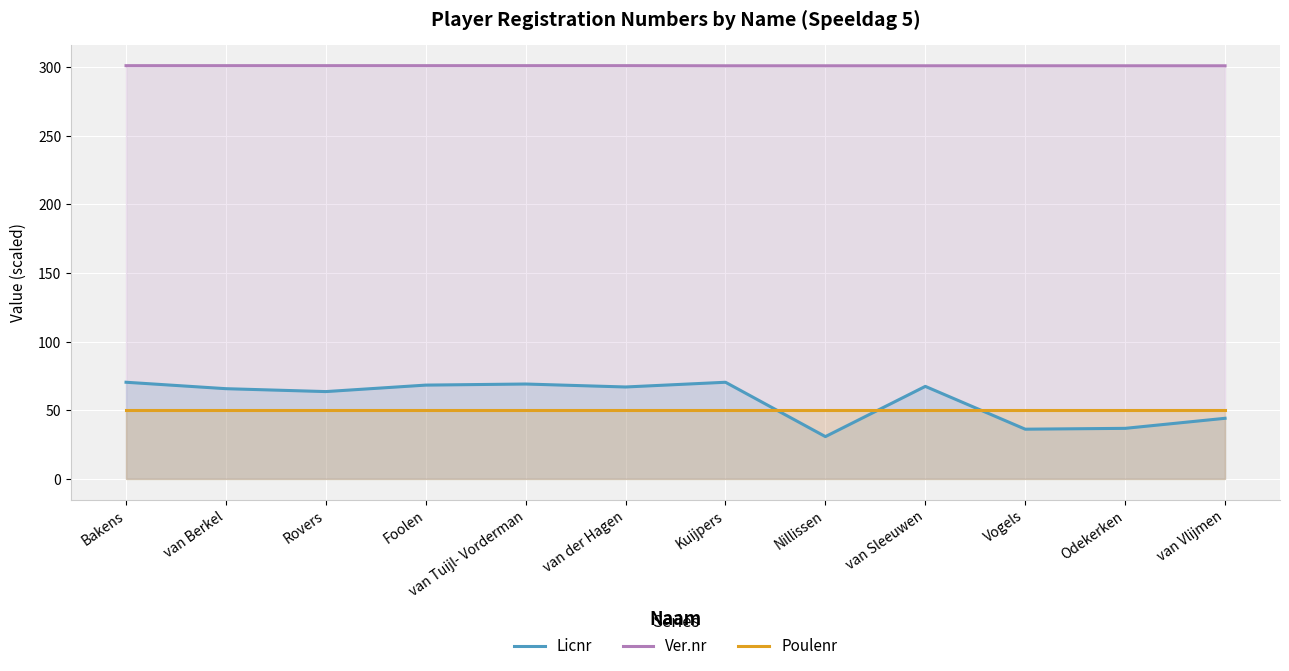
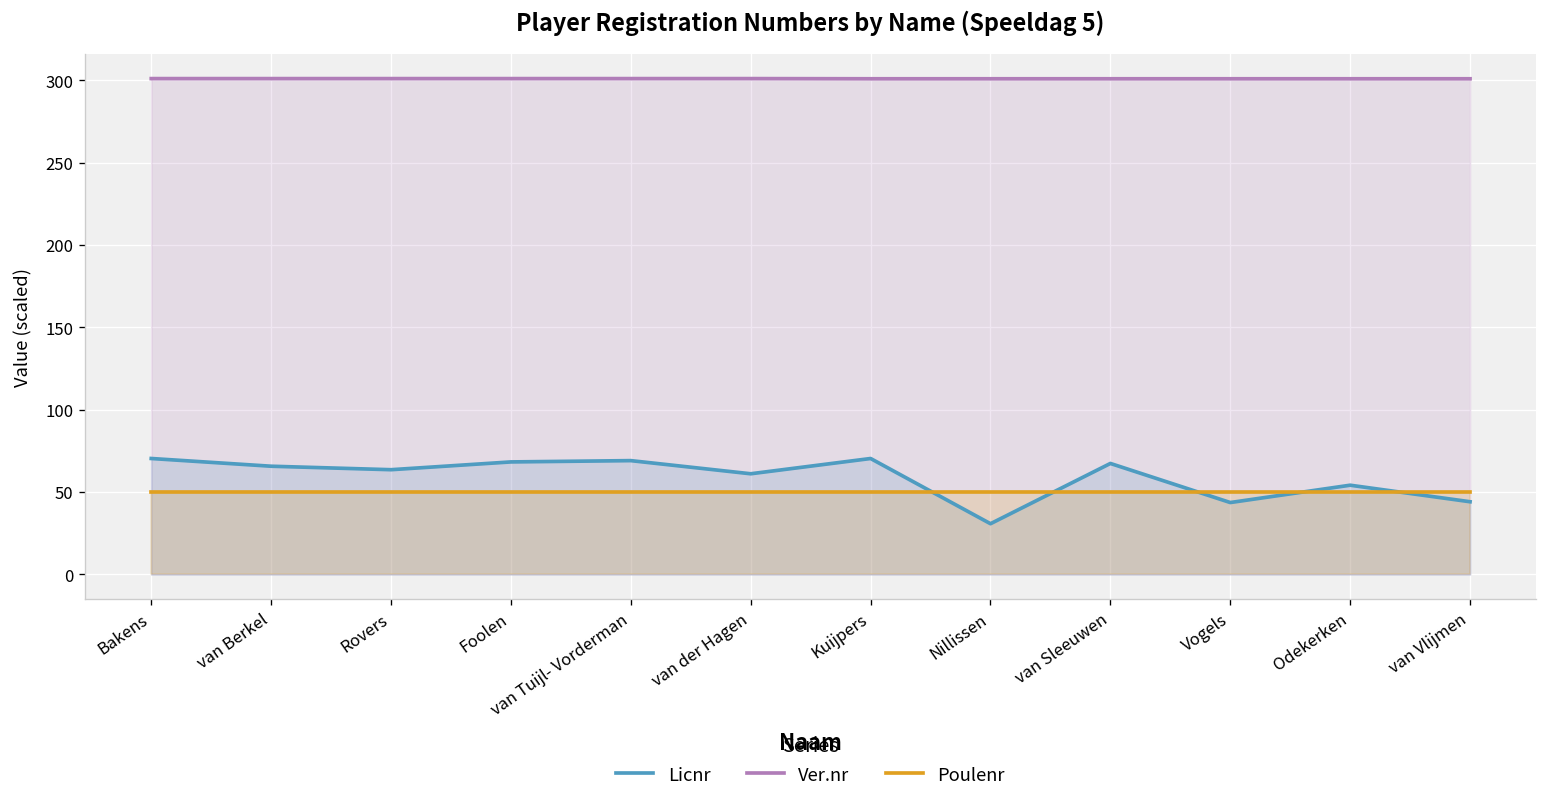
Licnr, van der Hagen: 67 -> 61
Licnr, Vogels: 36 -> 44
Licnr, Odekerken: 37 -> 54
